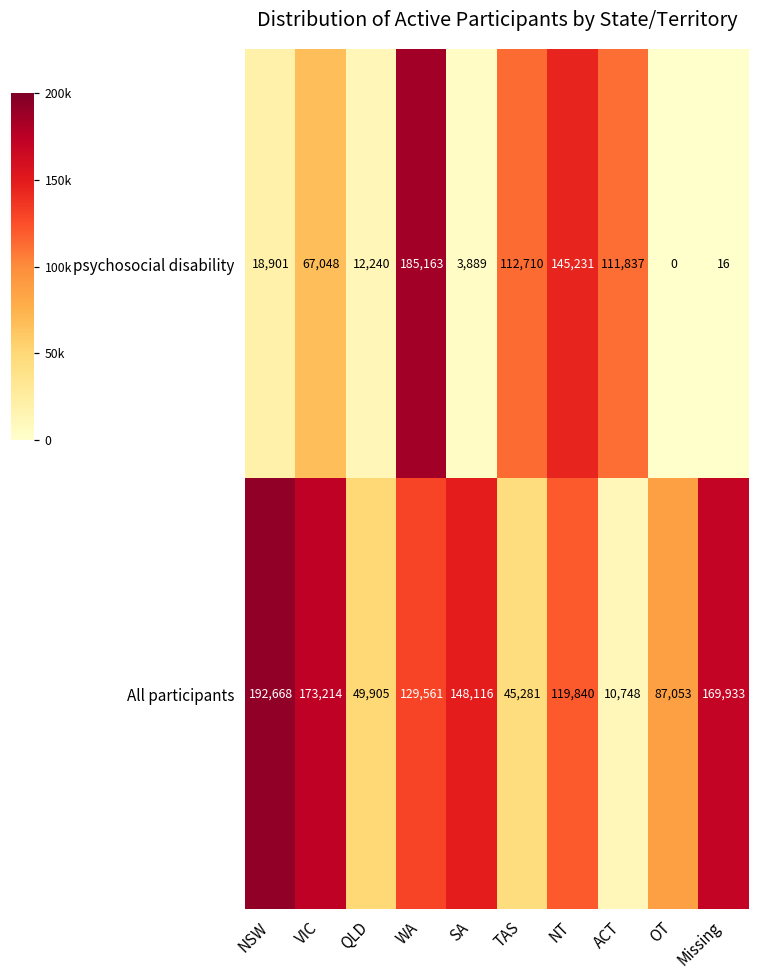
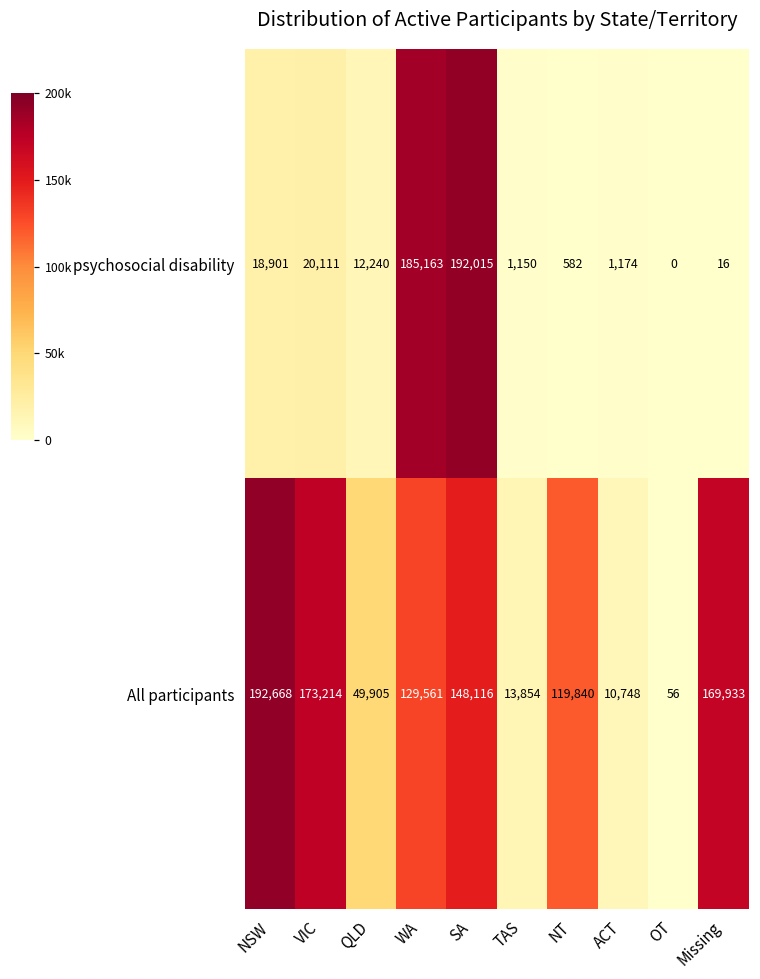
psychosocial disability, VIC: 67,048 -> 20,111
psychosocial disability, SA: 3,889 -> 192,015
psychosocial disability, TAS: 112,710 -> 1,150
psychosocial disability, NT: 145,231 -> 582
psychosocial disability, ACT: 111,837 -> 1,174
All participants, TAS: 45,281 -> 13,854
All participants, OT: 87,053 -> 56
